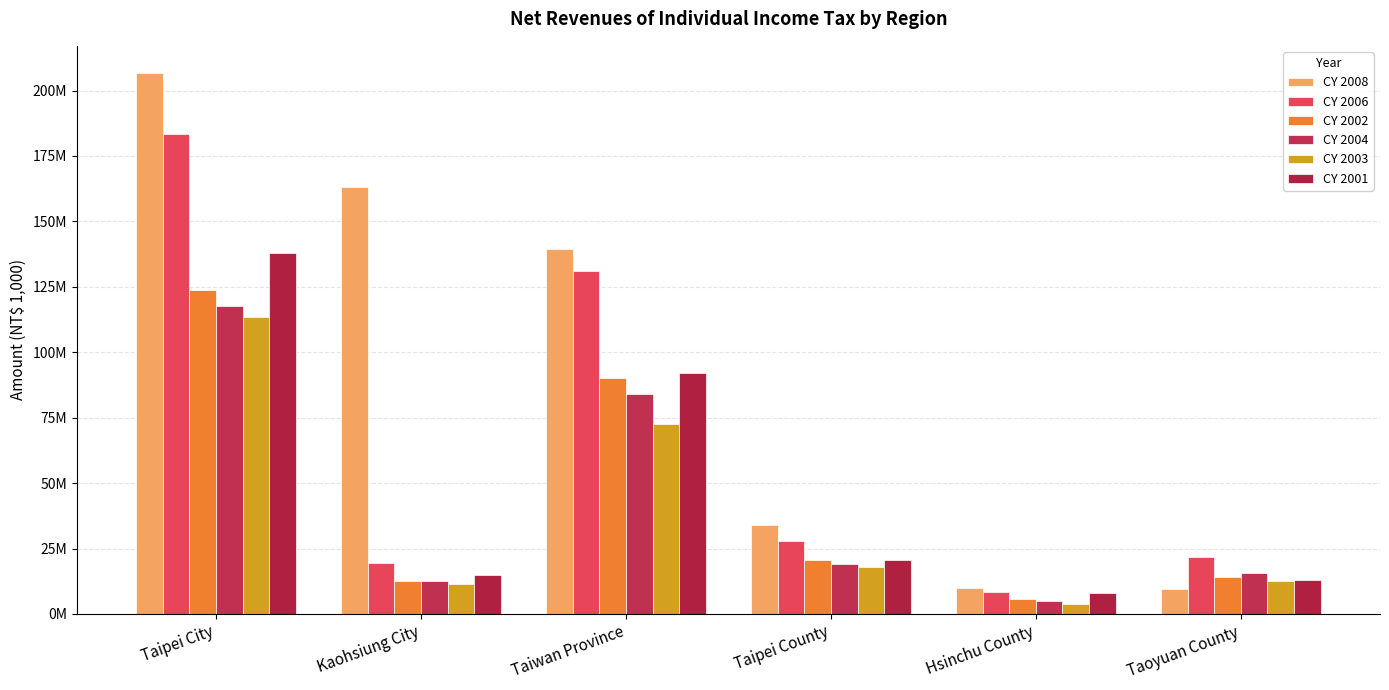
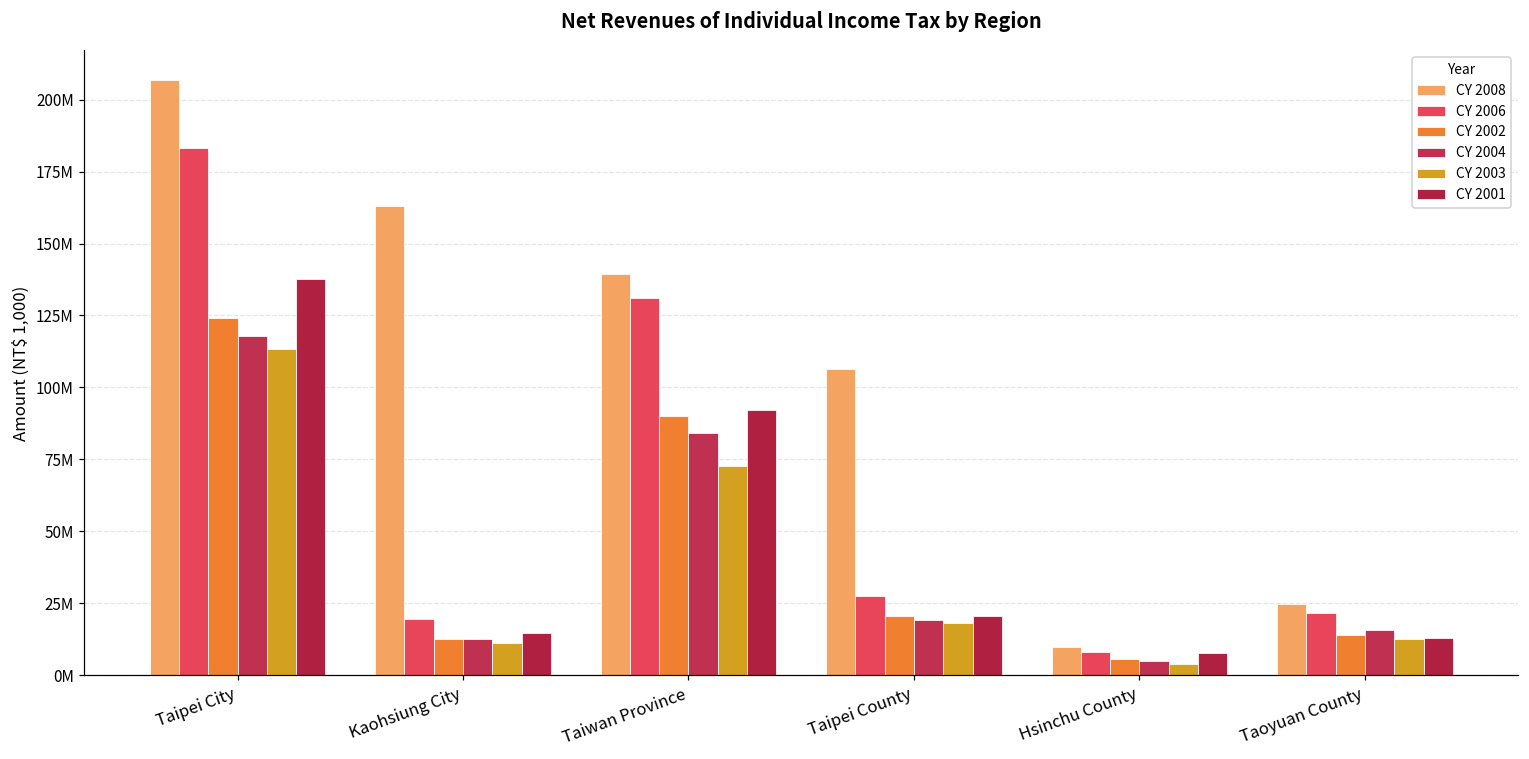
CY 2008, Taipei County: 34000000 -> 106000000
CY 2008, Taoyuan County: 9000000 -> 25000000
